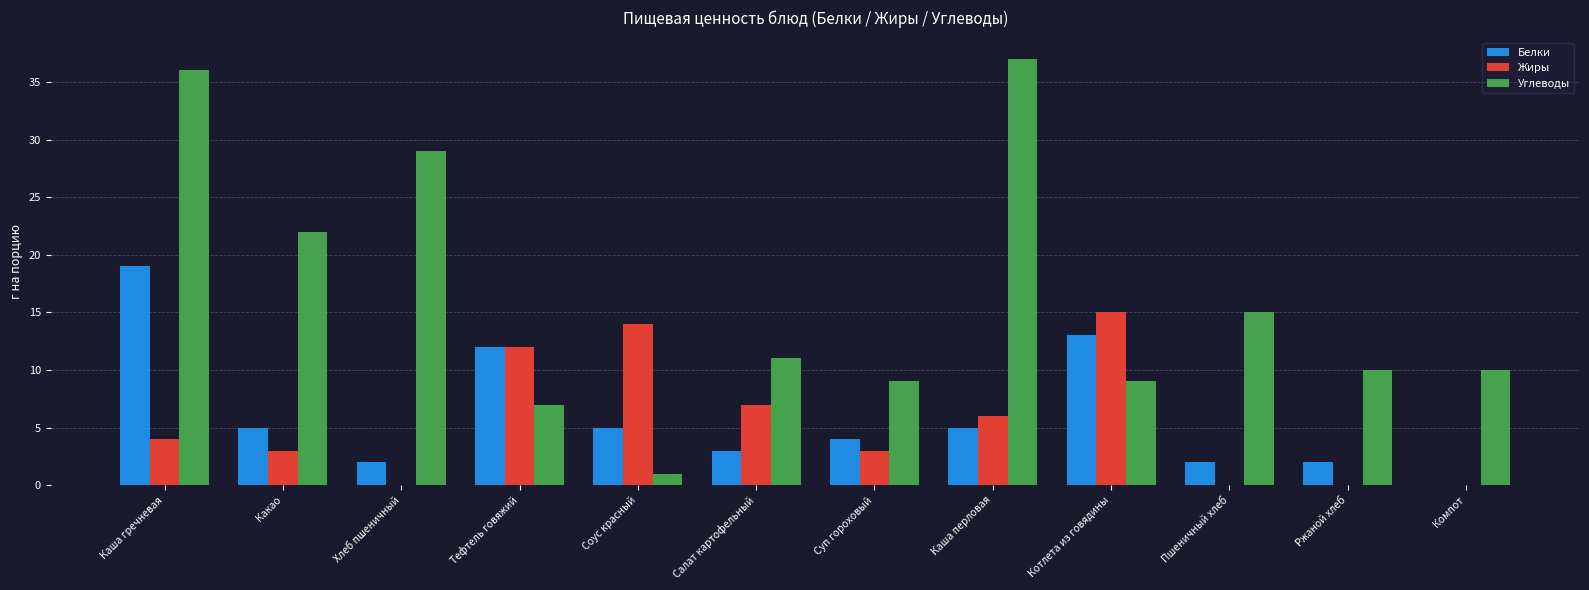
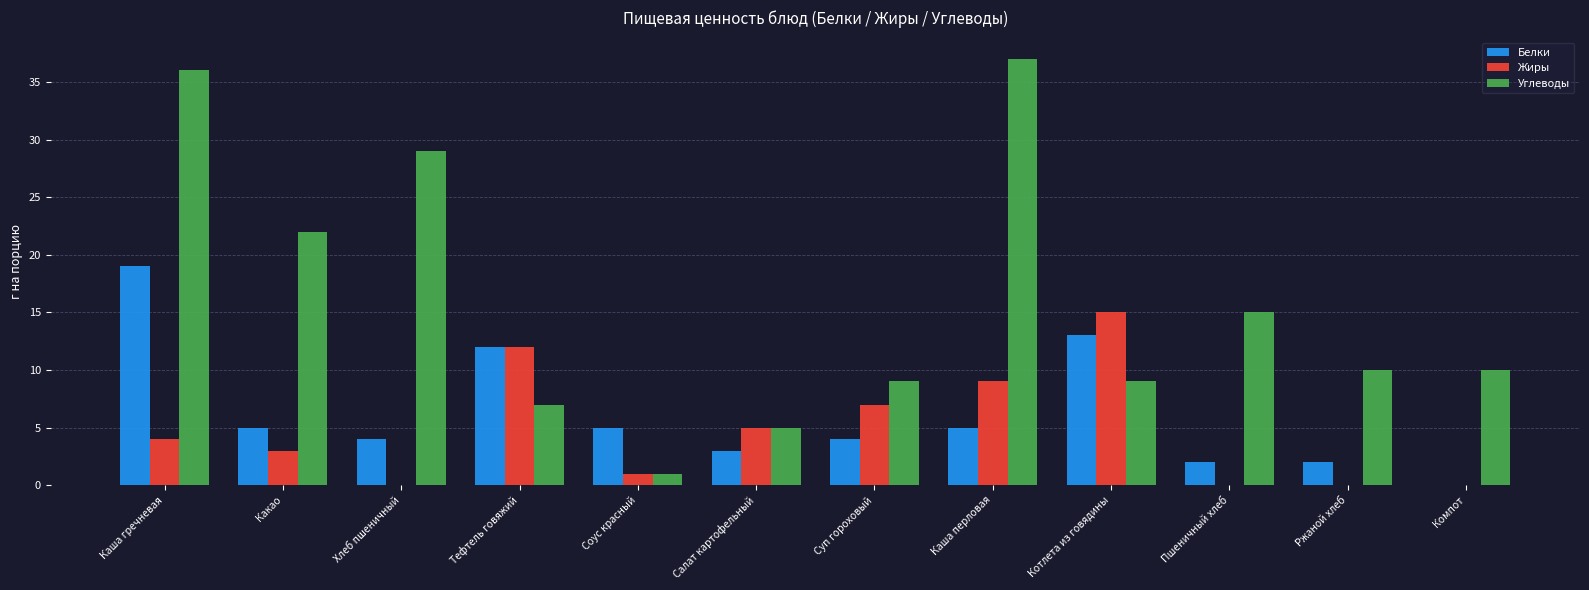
Белки, Хлеб пшеничный: 2 -> 4
Жиры, Соус красный: 14 -> 1
Жиры, Салат картофельный: 7 -> 5
Углеводы, Салат картофельный: 11 -> 5
Жиры, Суп гороховый: 3 -> 7
Жиры, Каша перловая: 6 -> 9
